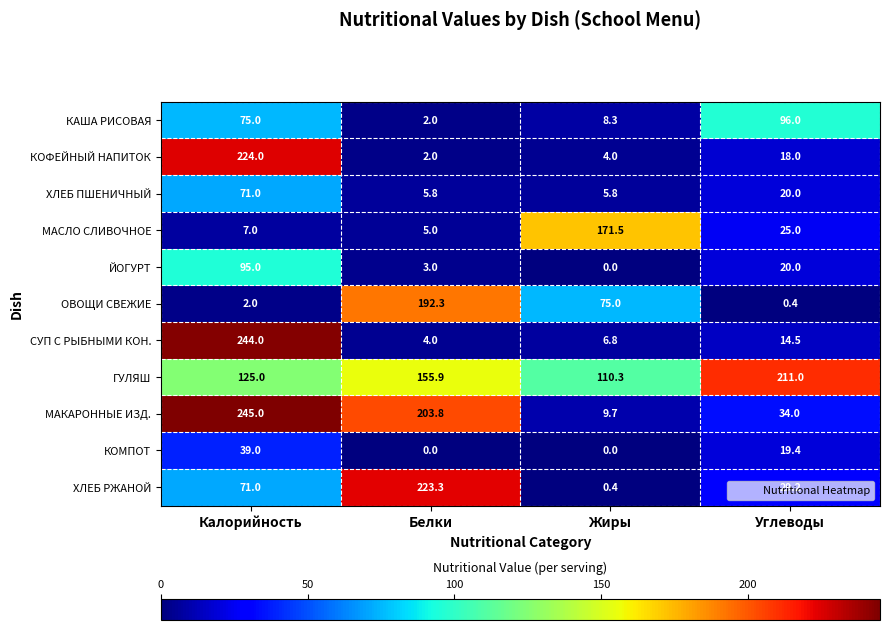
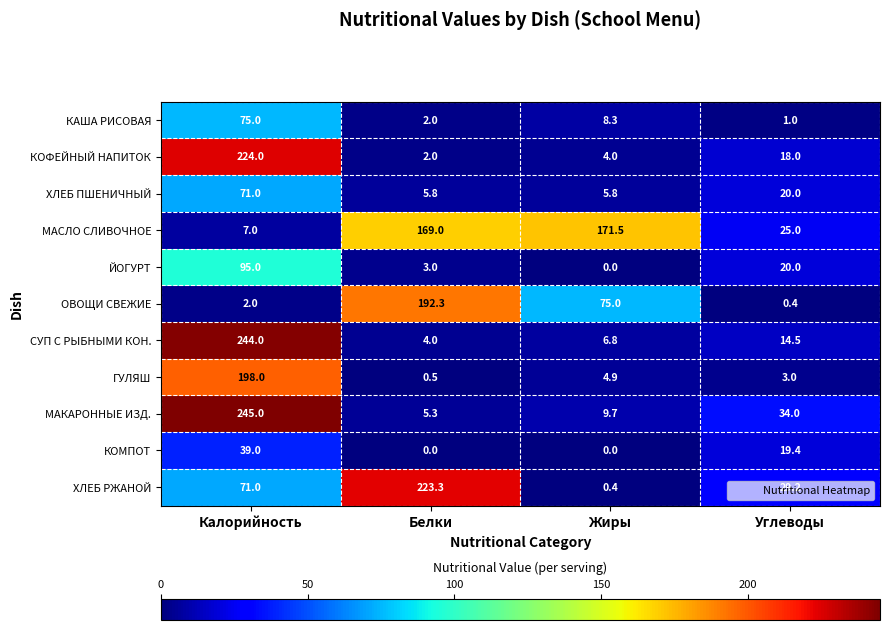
КАША РИСОВАЯ, Углеводы: 96.0 -> 1.0
МАСЛО СЛИВОЧНОЕ, Белки: 5.0 -> 169.0
ГУЛЯШ, Калорийность: 125.0 -> 198.0
ГУЛЯШ, Белки: 155.9 -> 0.5
ГУЛЯШ, Жиры: 110.3 -> 4.9
ГУЛЯШ, Углеводы: 211.0 -> 3.0
МАКАРОННЫЕ ИЗД., Белки: 203.8 -> 5.3
